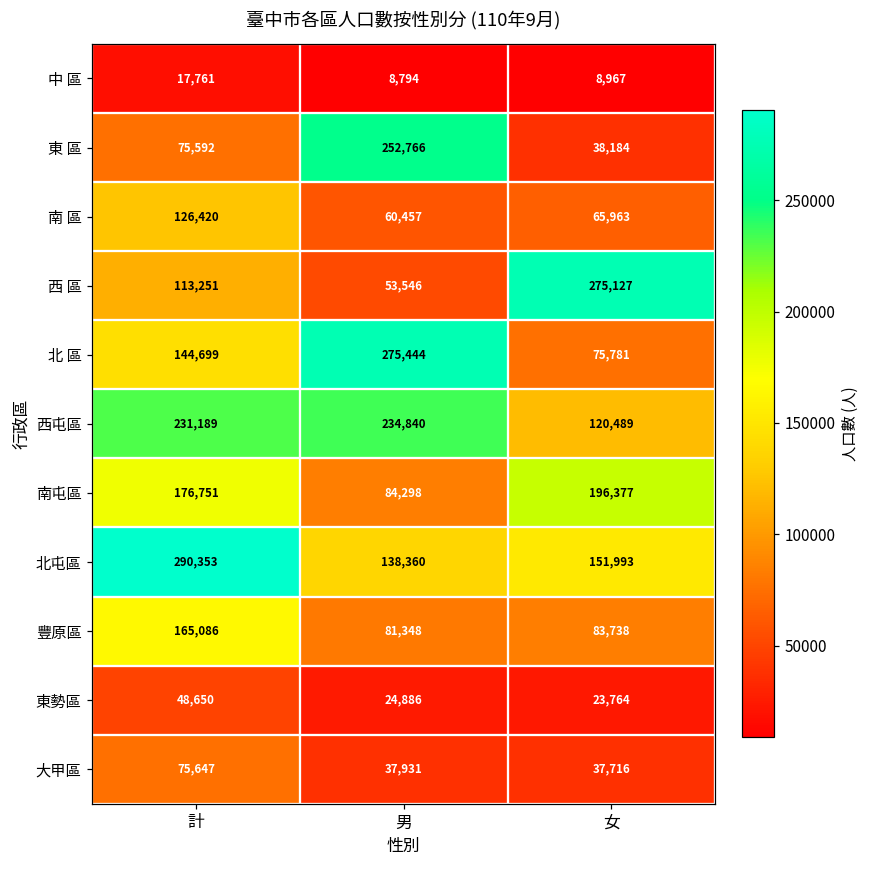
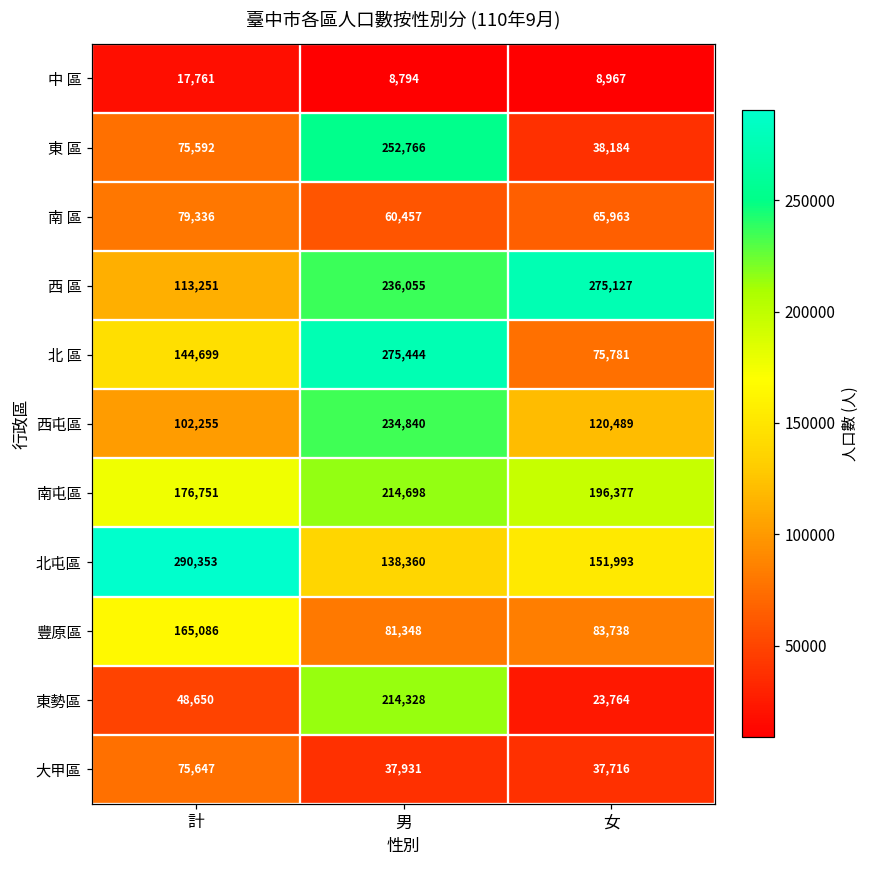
南 區, 計: 126,420 -> 79,336
西 區, 男: 53,546 -> 236,055
西屯區, 計: 231,189 -> 102,255
南屯區, 男: 84,298 -> 214,698
東勢區, 男: 24,886 -> 214,328
